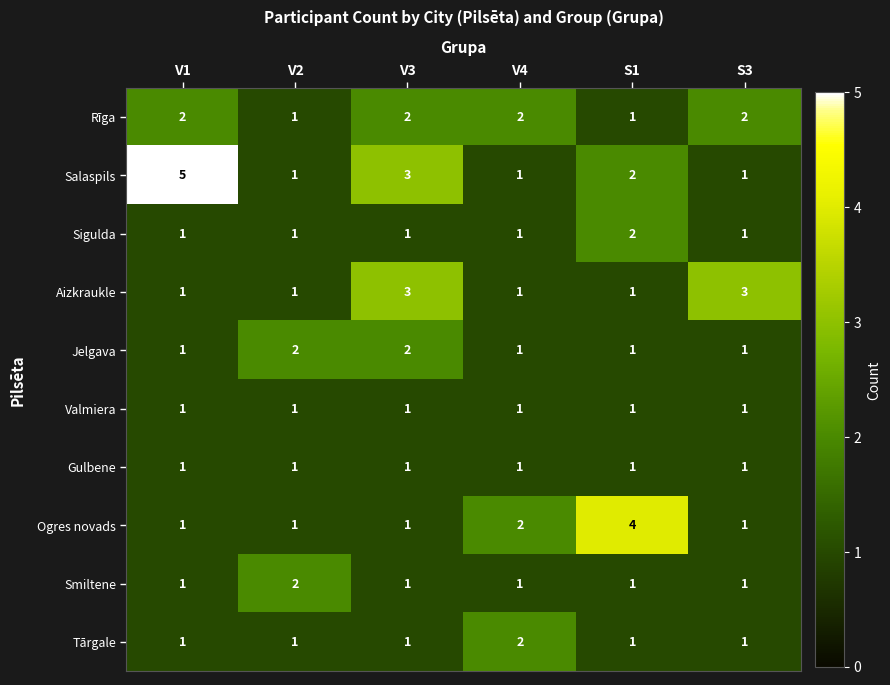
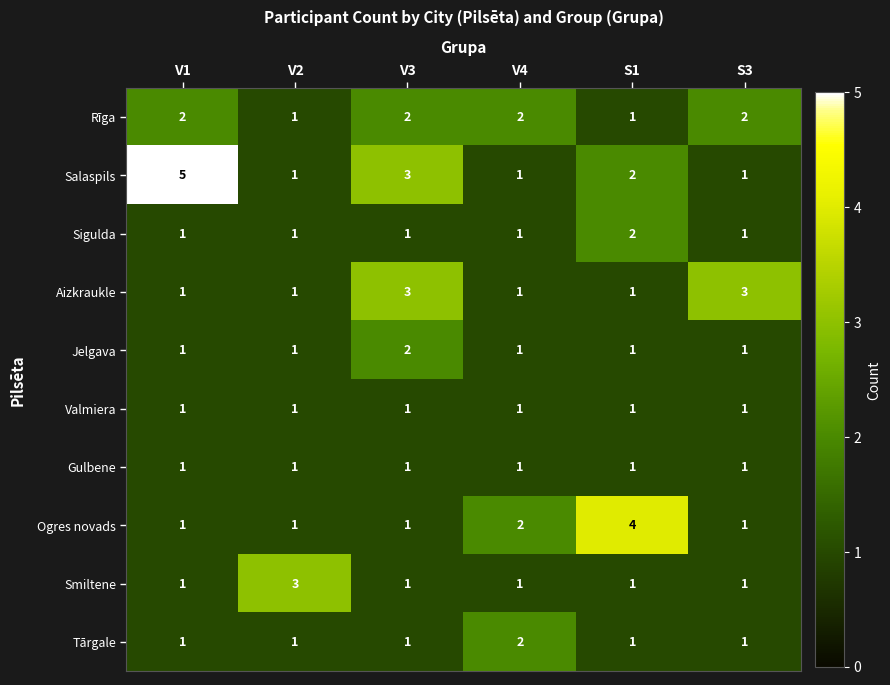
Jelgava, V2: 2 -> 1
Smiltene, V2: 2 -> 3
